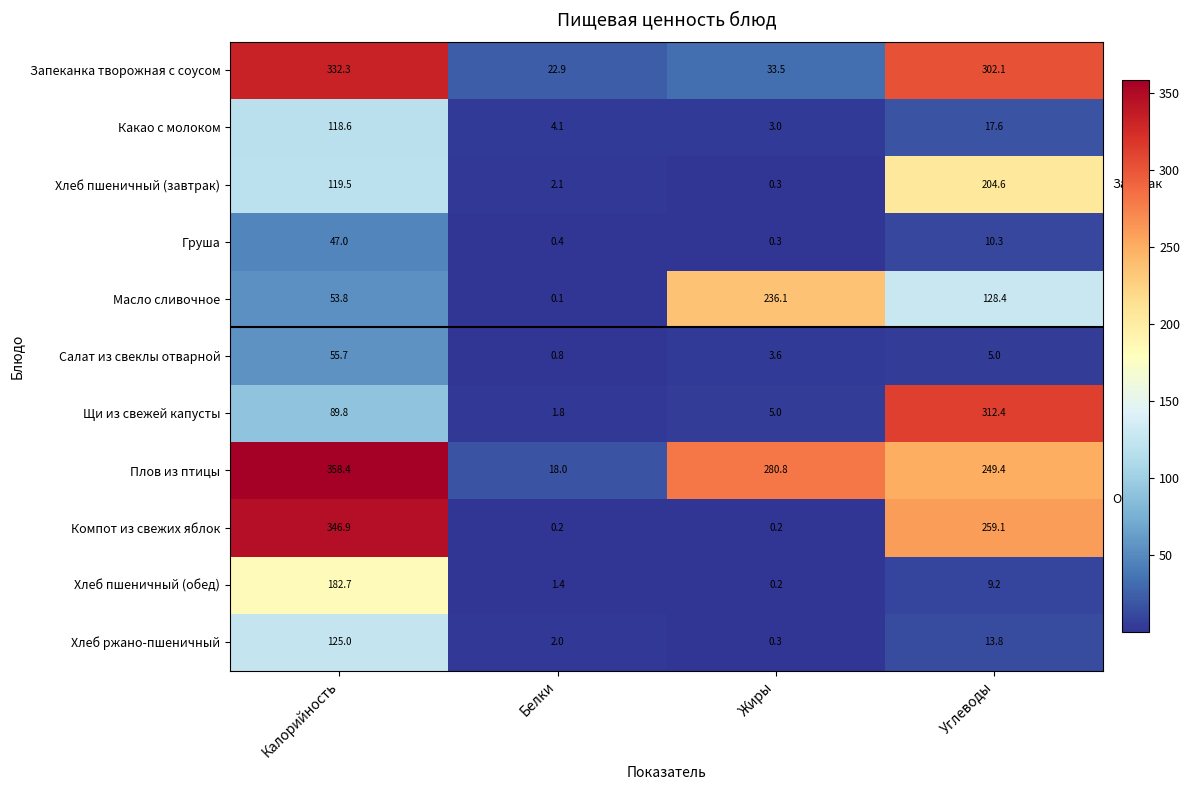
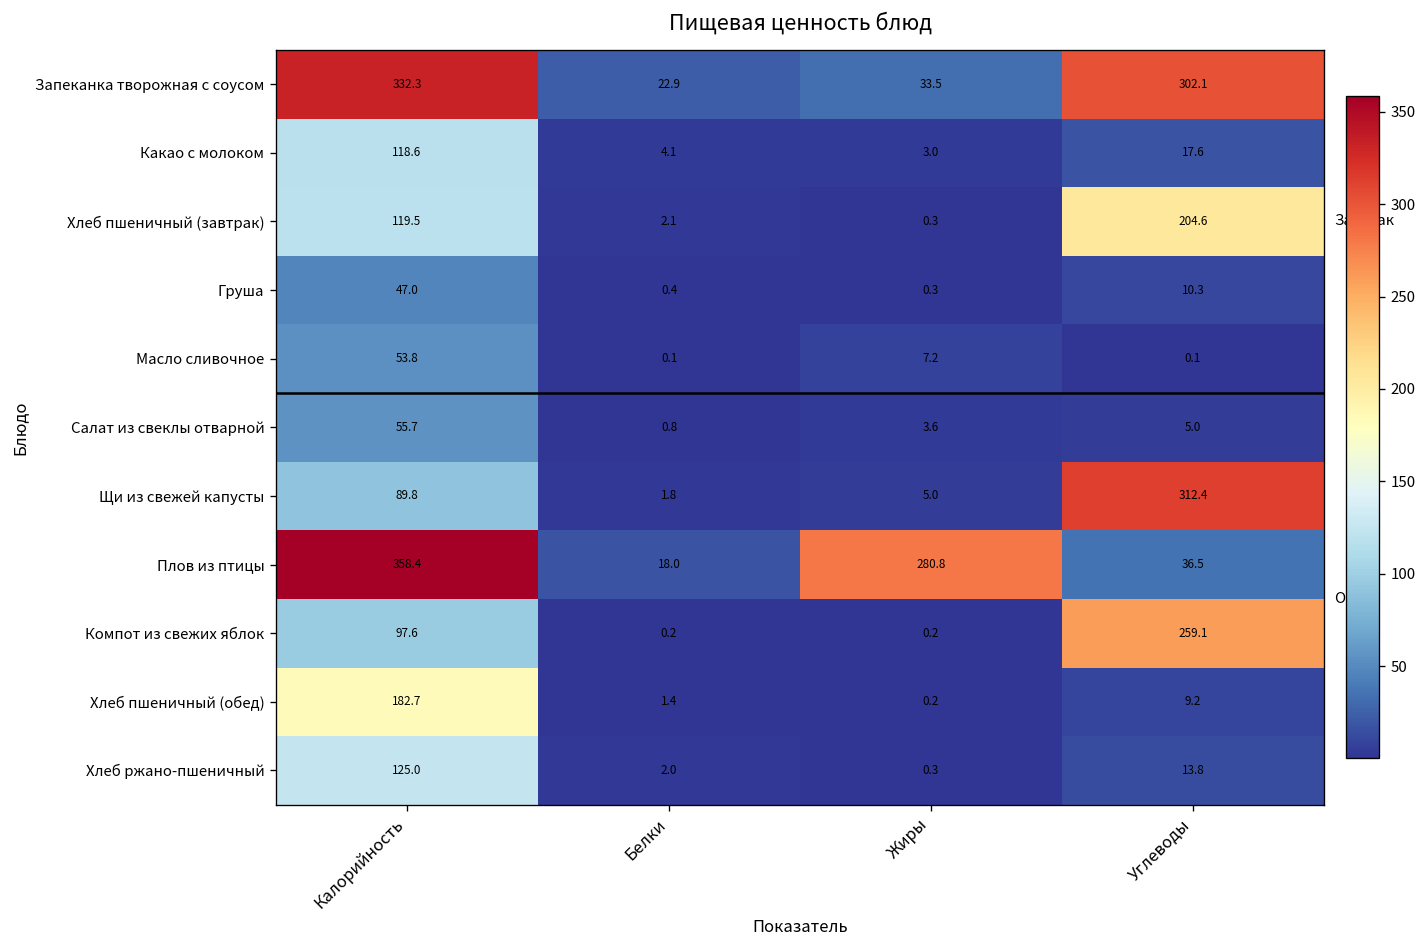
Масло сливочное, Жиры: 236.1 -> 7.2
Масло сливочное, Углеводы: 128.4 -> 0.1
Плов из птицы, Углеводы: 249.4 -> 36.5
Компот из свежих яблок, Калорийность: 346.9 -> 97.6
